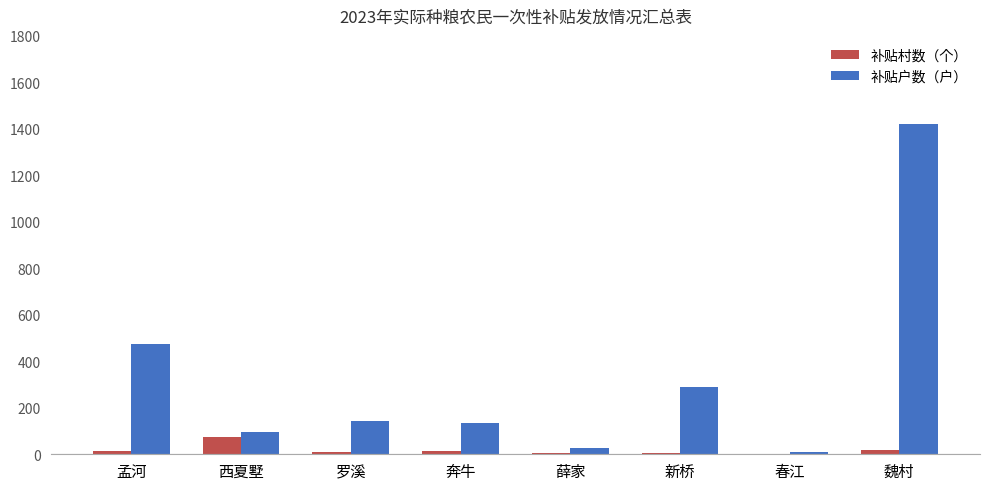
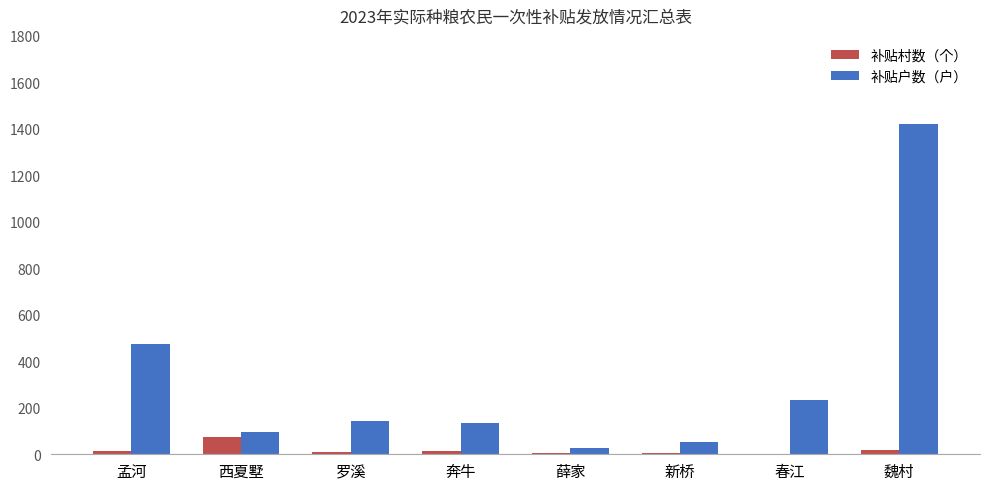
补贴户数（户）, 新桥: 290 -> 50
补贴户数（户）, 春江: 10 -> 230
